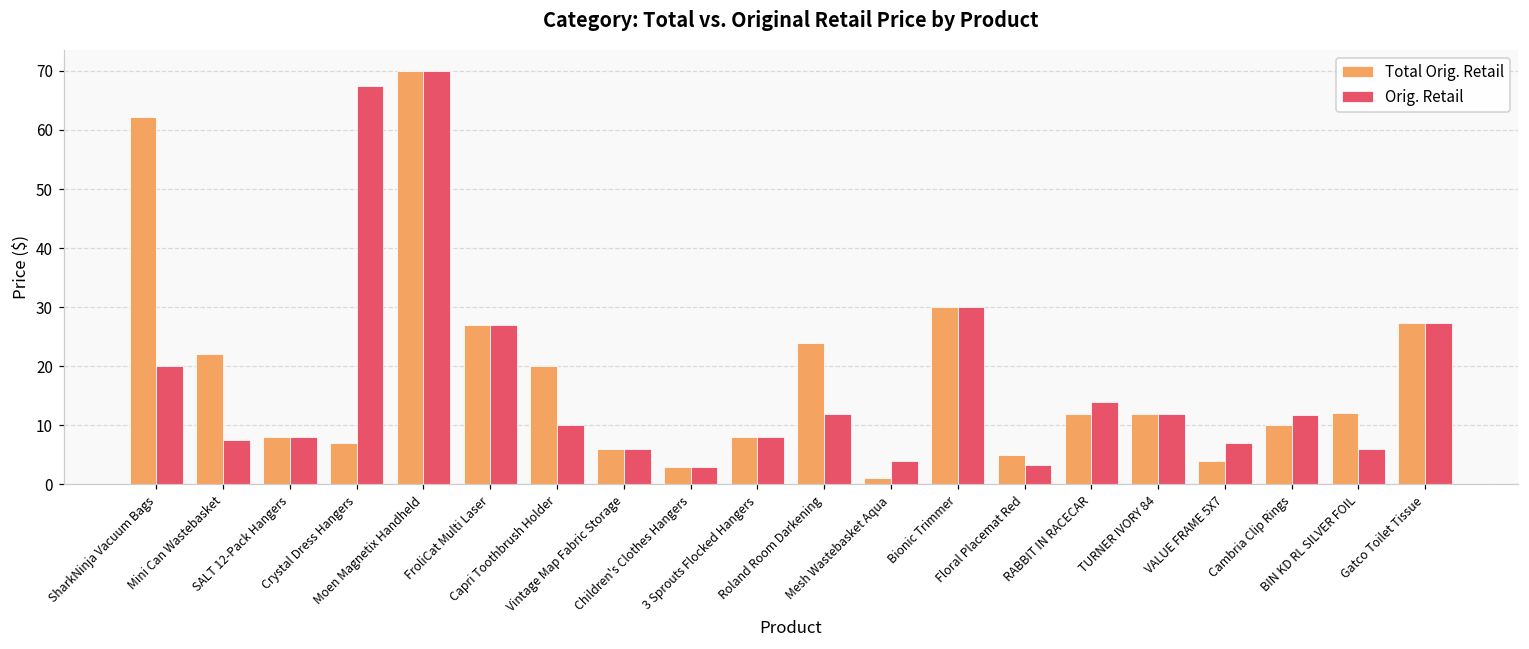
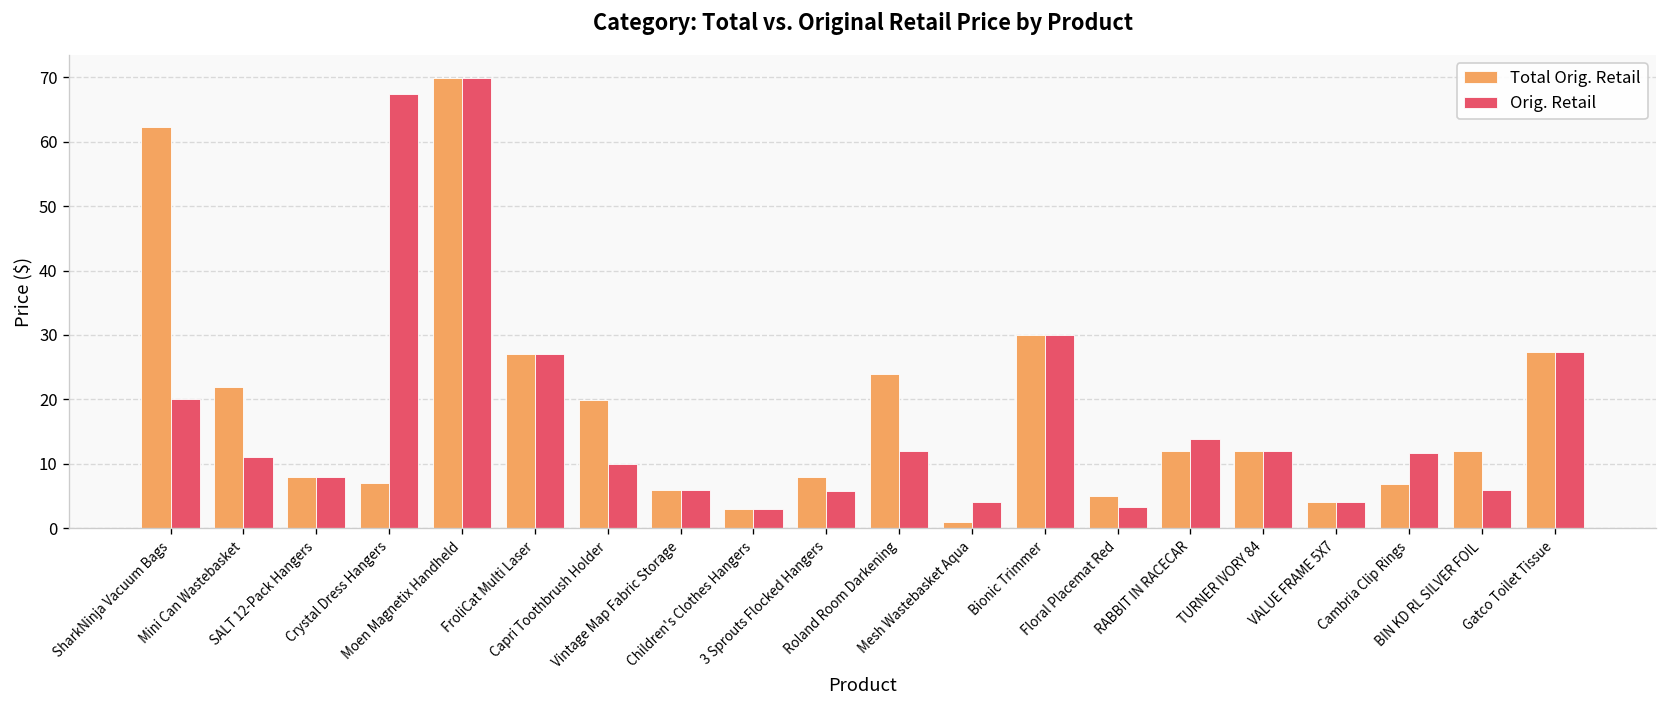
Orig. Retail, Mini Can Wastebasket: 7 -> 11
Orig. Retail, 3 Sprouts Flocked Hangers: 8 -> 6
Orig. Retail, VALUE FRAME 5X7: 7 -> 4
Total Orig. Retail, Cambria Clip Rings: 10 -> 7
